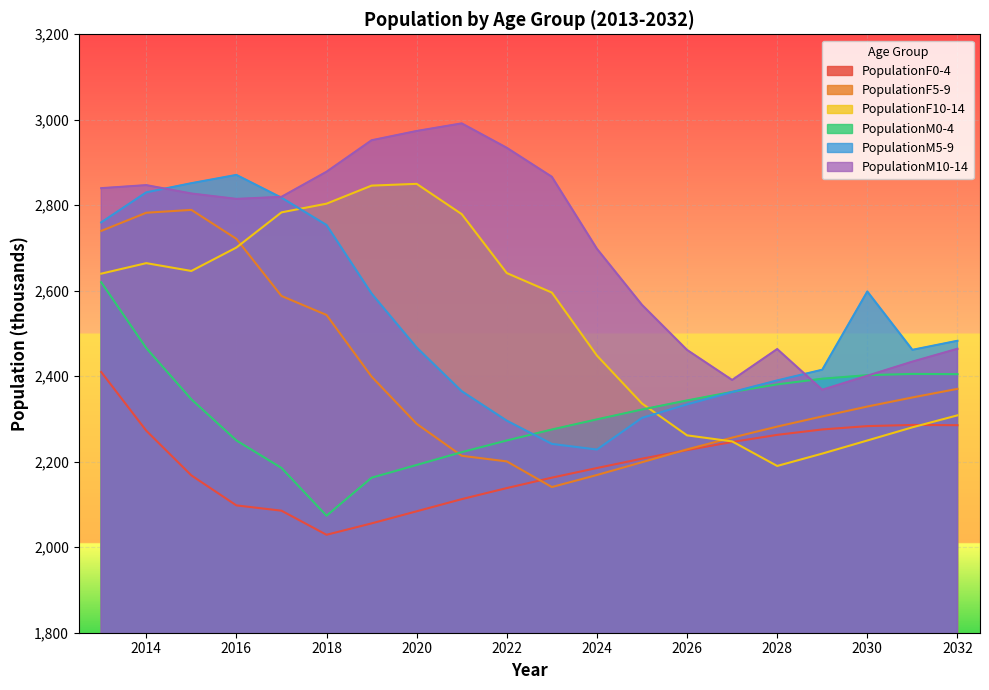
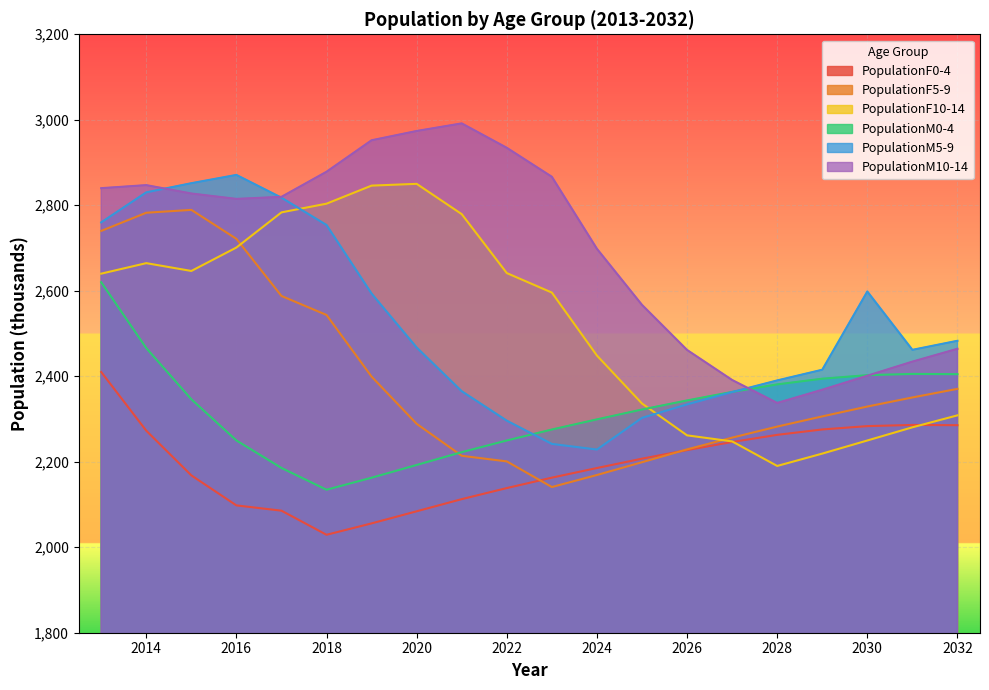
PopulationM0-4, 2018: 2,070 -> 2,130
PopulationM10-14, 2028: 2,460 -> 2,340
